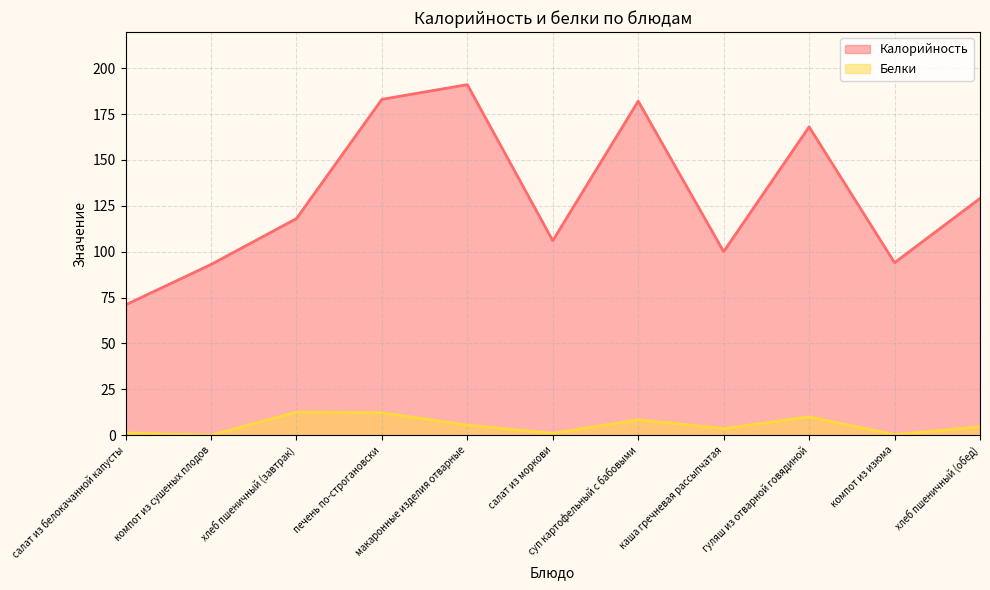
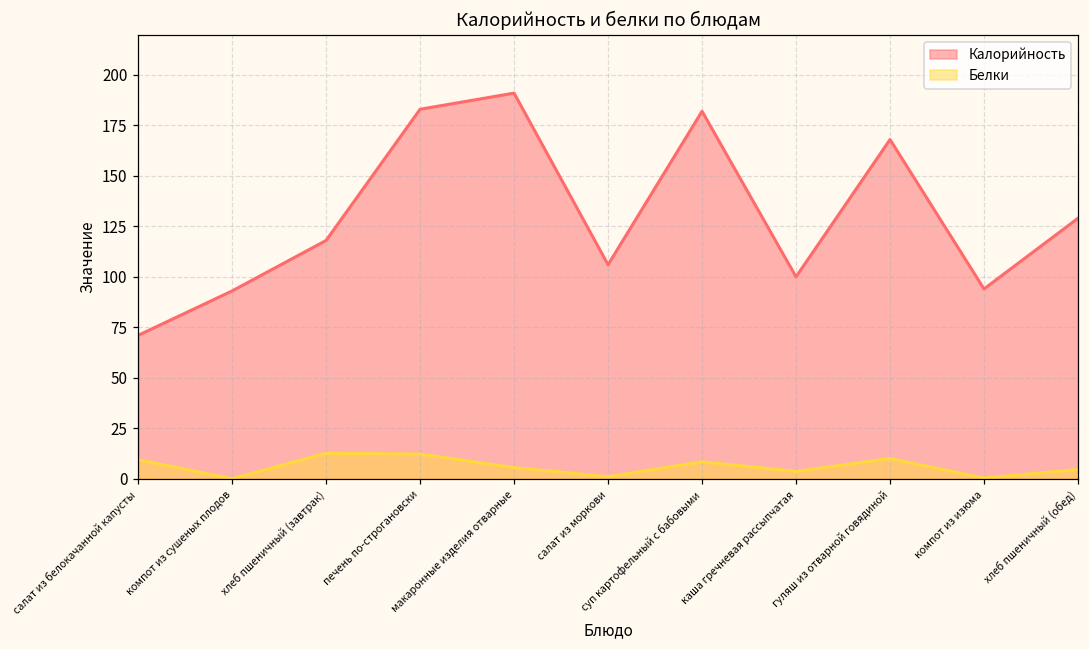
Белки, салат из белокачанной капусты: 1 -> 9
